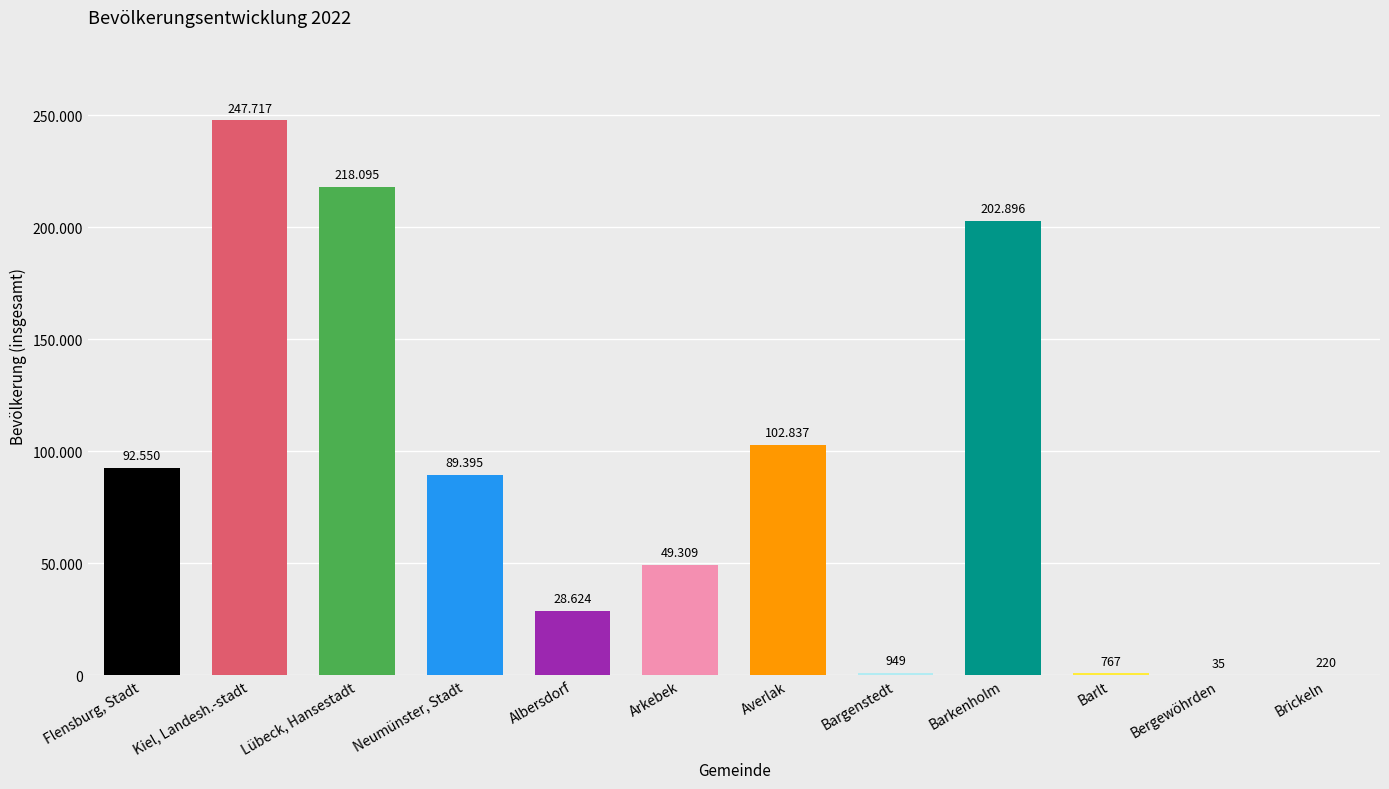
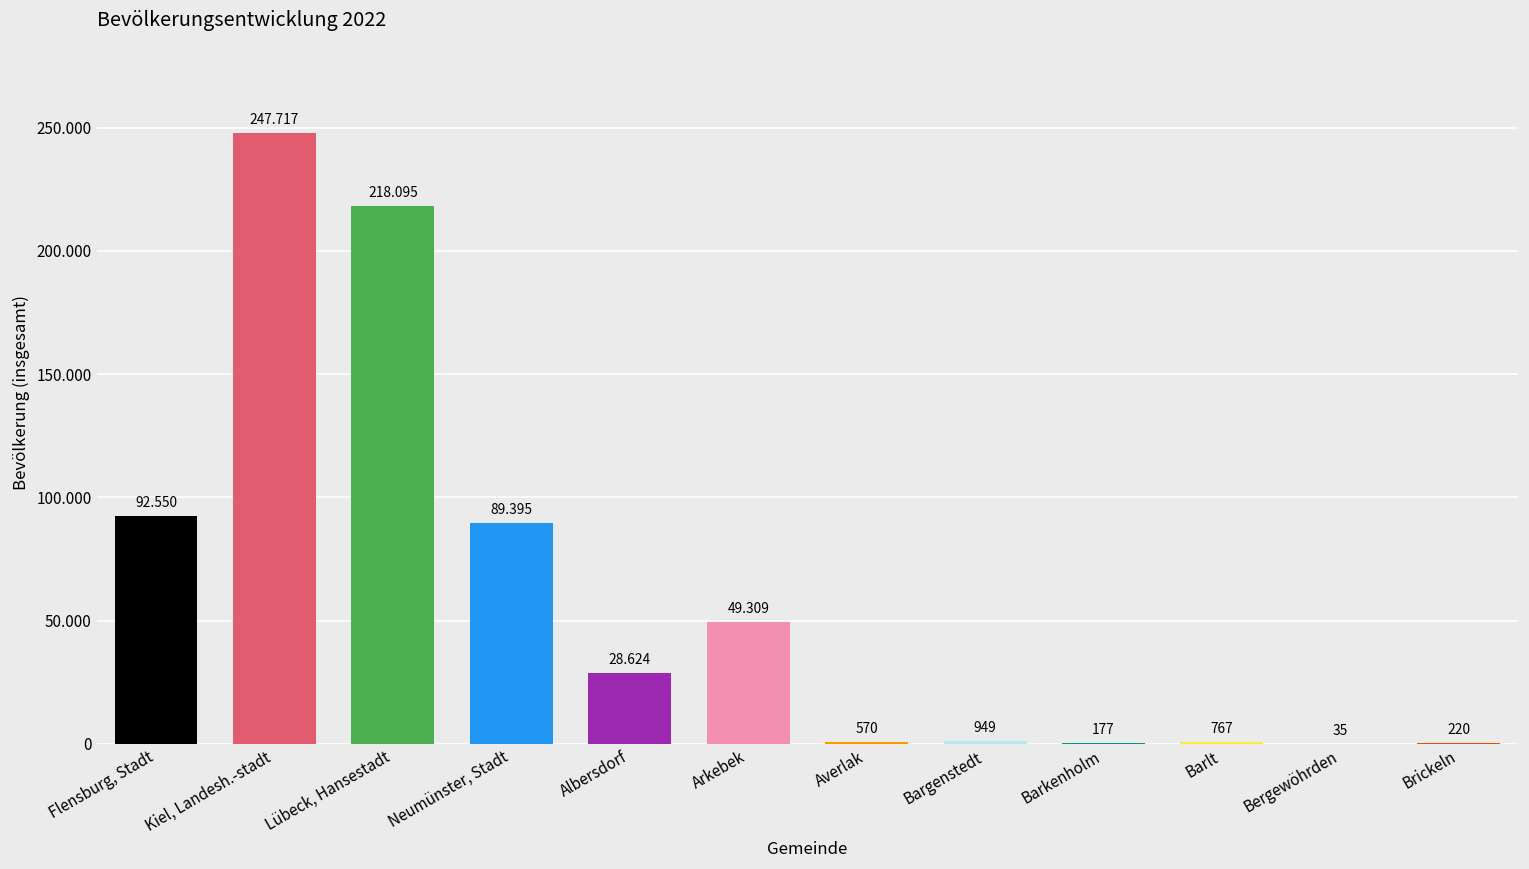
Averlak: 102.837 -> 570
Barkenholm: 202.896 -> 177
